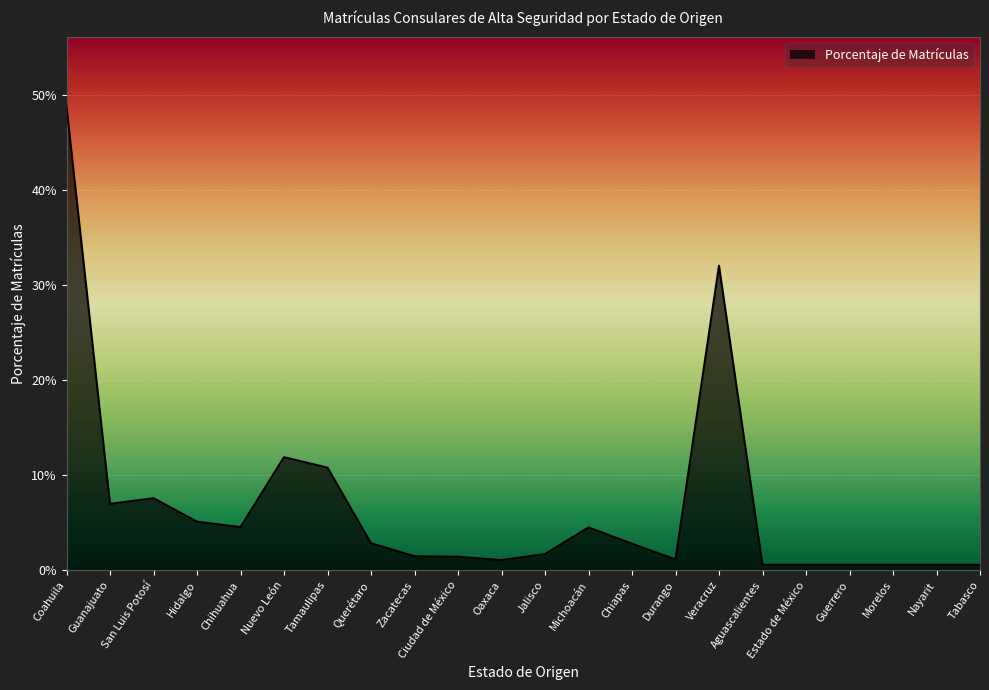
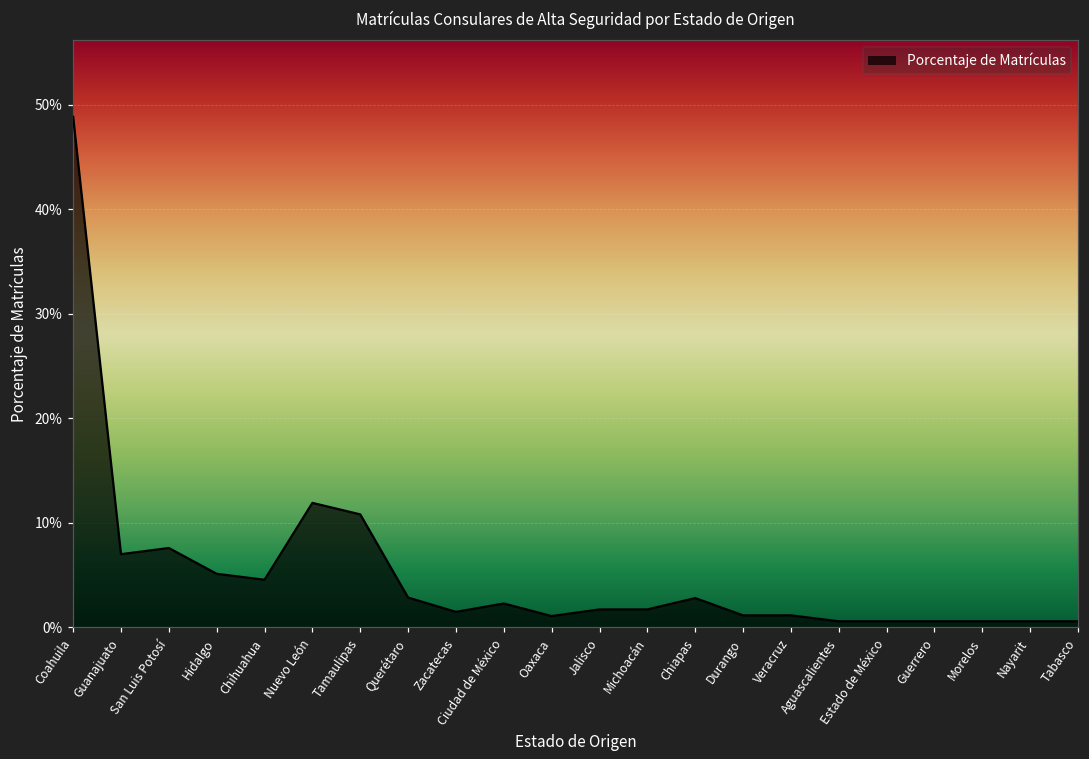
Ciudad de México: 1% -> 2%
Michoacán: 5% -> 2%
Veracruz: 32% -> 1%
